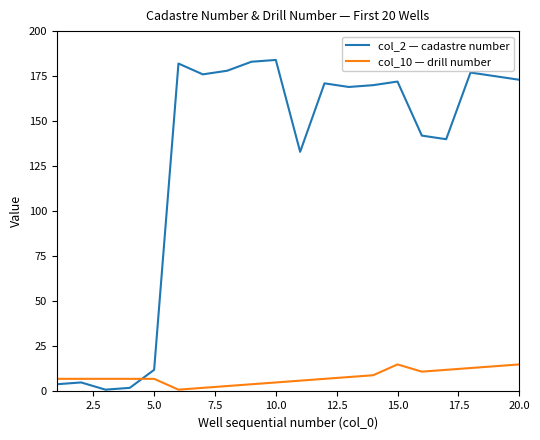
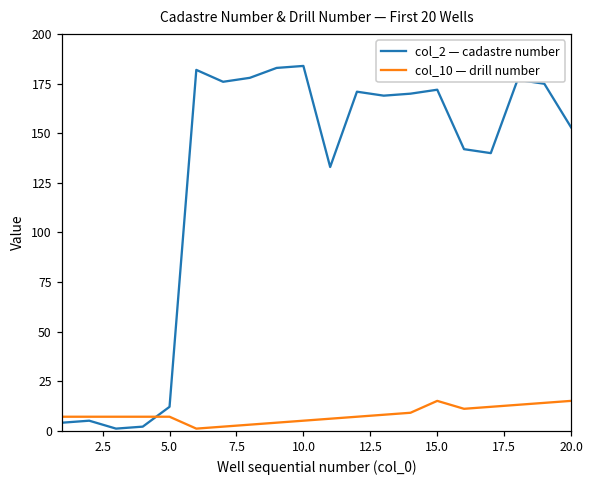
col_2 — cadastre number, 20.0: 173 -> 153
